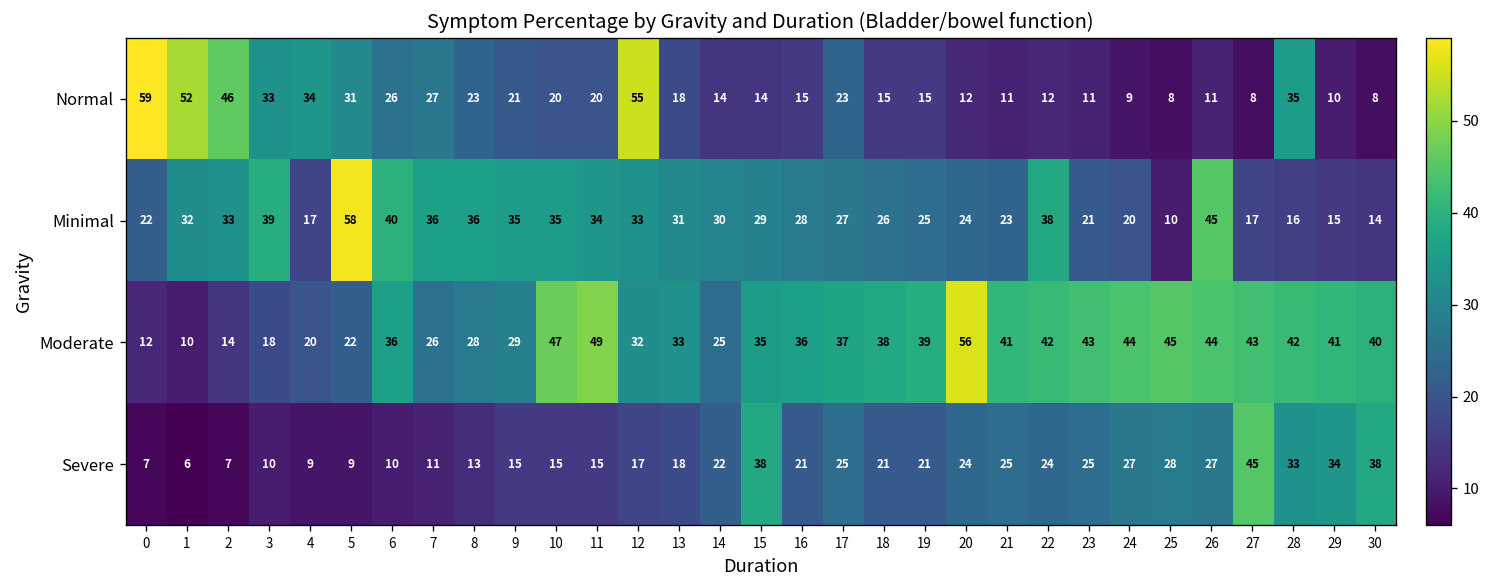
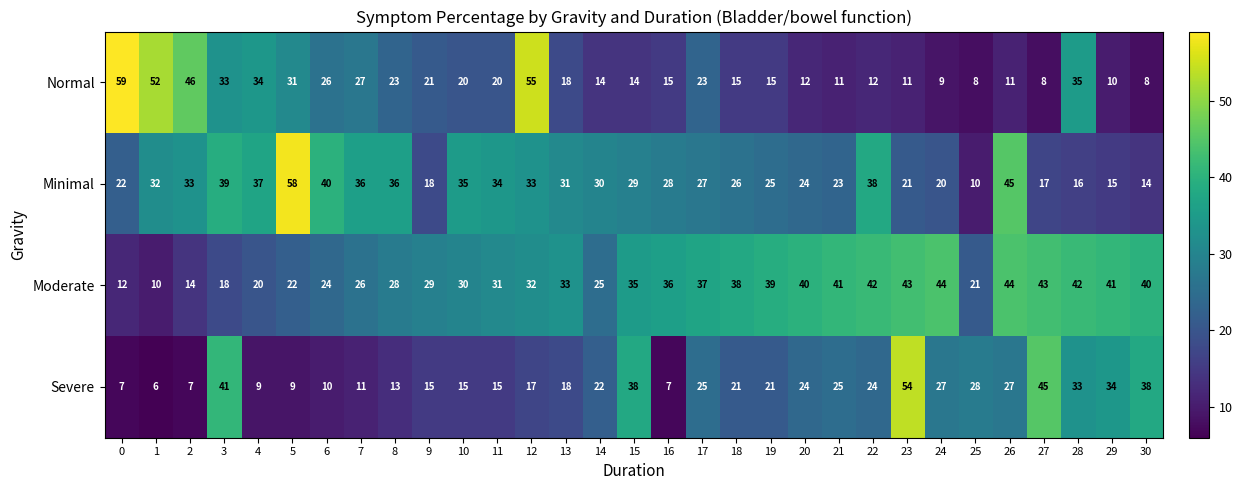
Minimal, 4: 17 -> 37
Minimal, 9: 35 -> 18
Moderate, 6: 36 -> 24
Moderate, 10: 47 -> 30
Moderate, 11: 49 -> 31
Moderate, 20: 56 -> 40
Moderate, 25: 45 -> 21
Severe, 3: 10 -> 41
Severe, 16: 21 -> 7
Severe, 23: 25 -> 54
